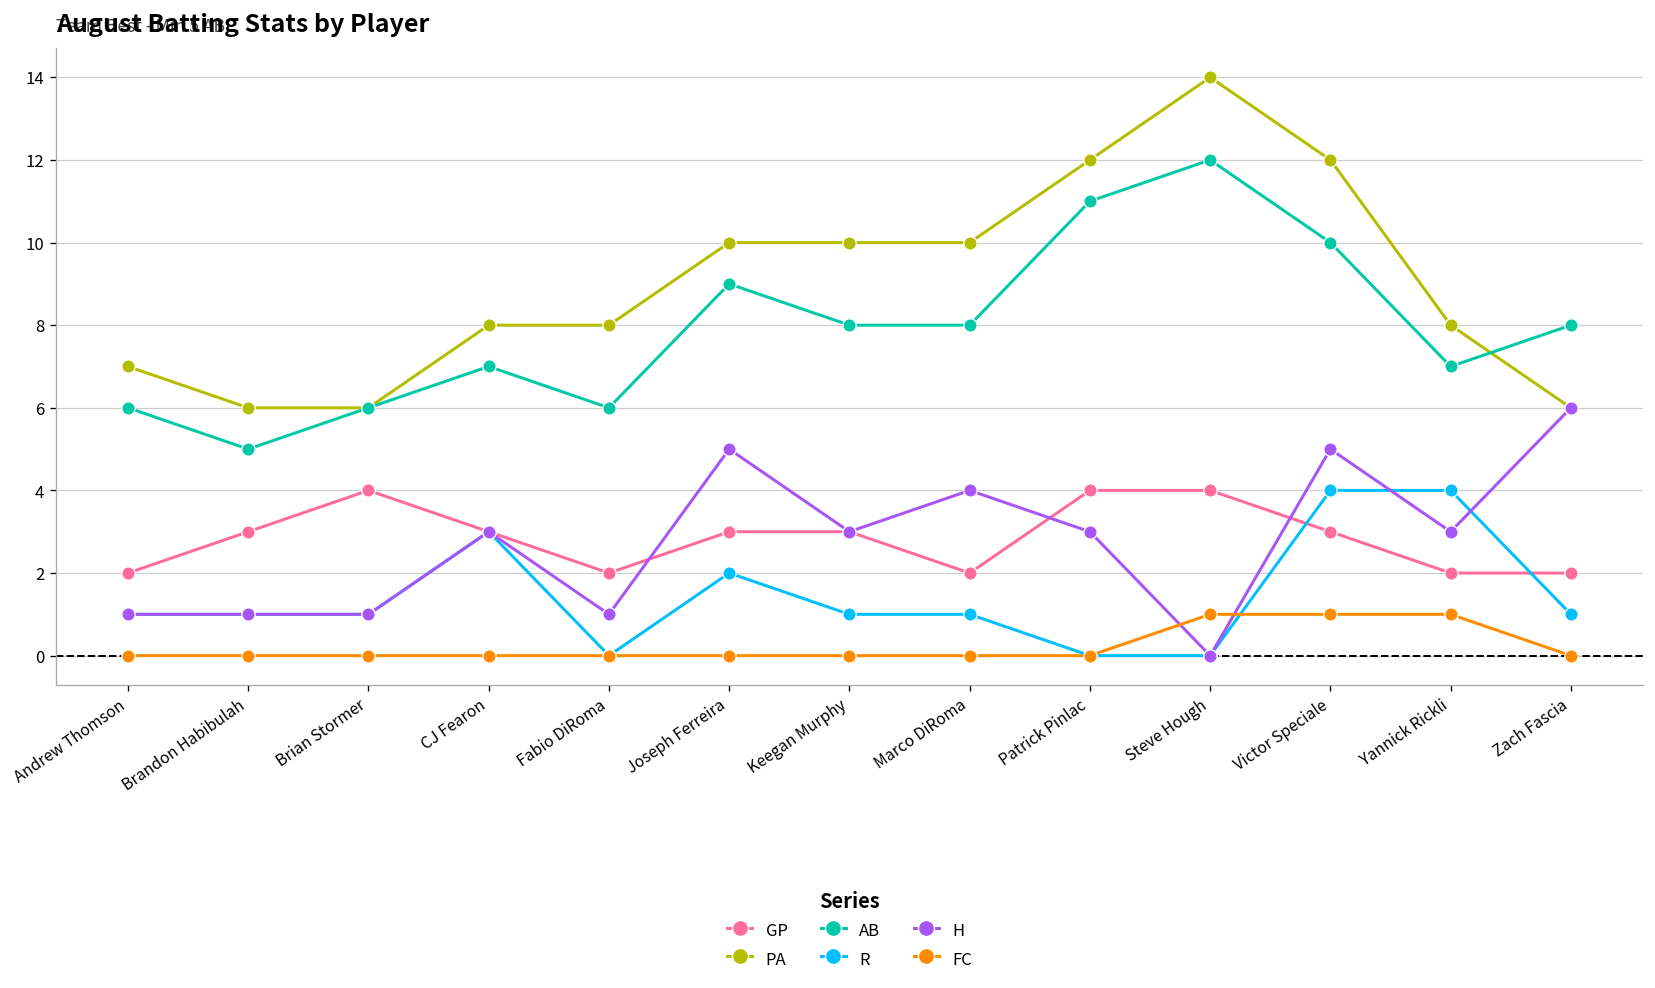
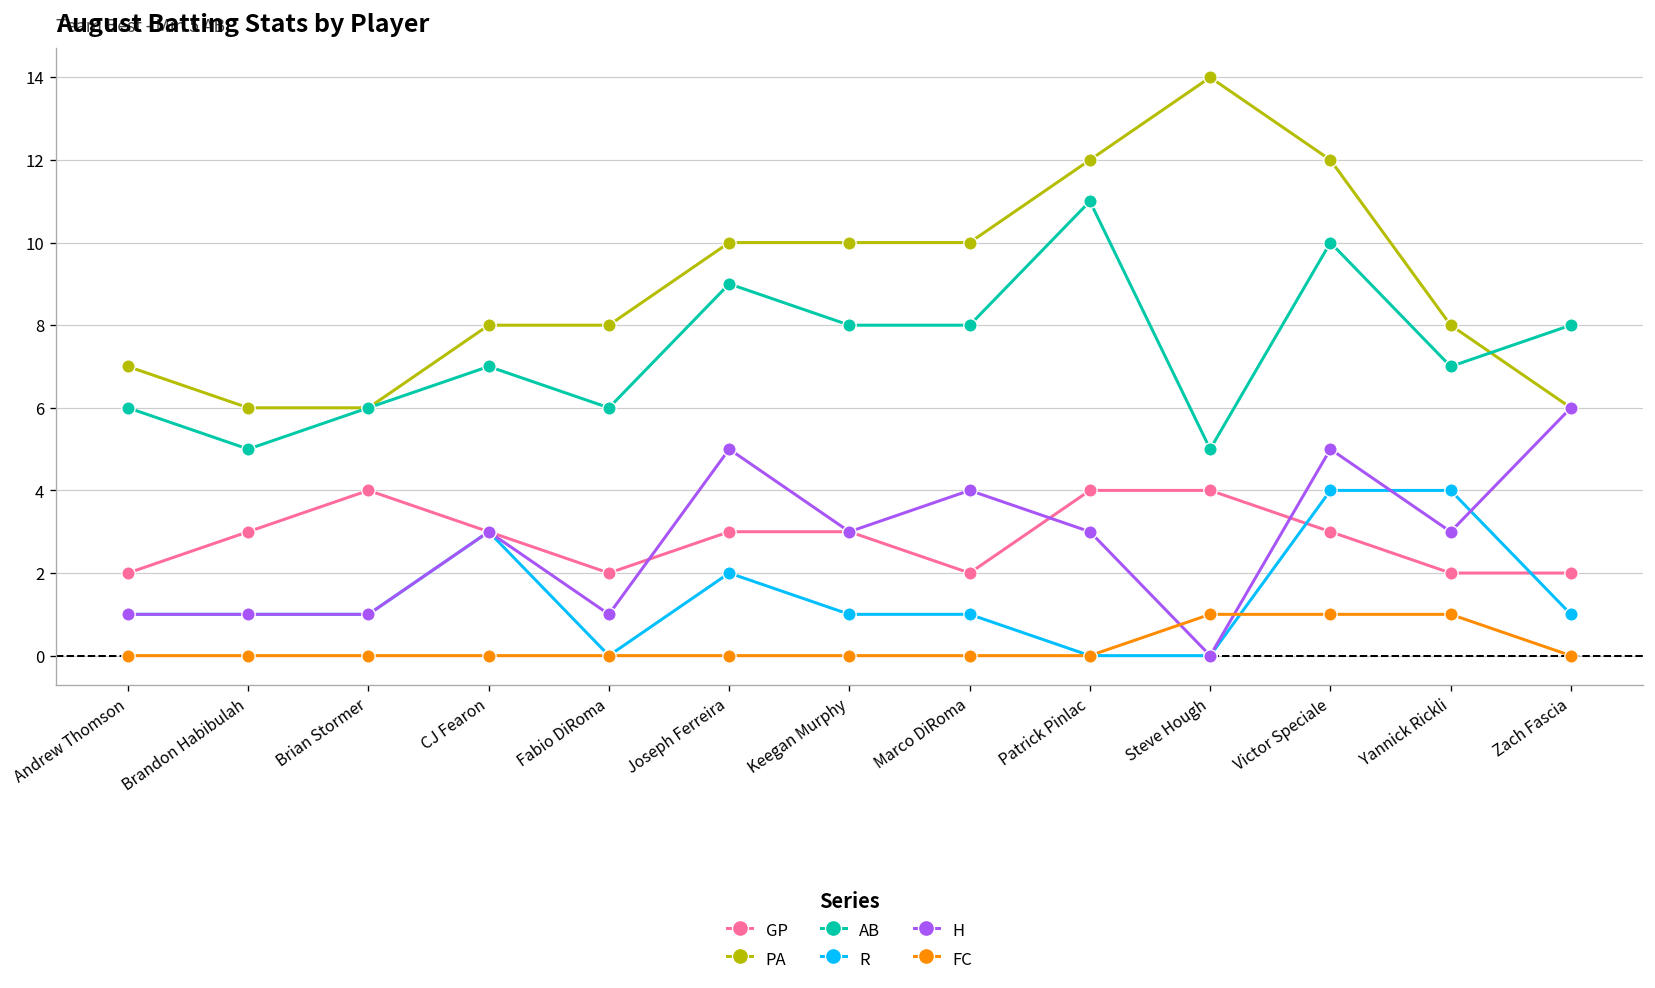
AB, Steve Hough: 12 -> 5
